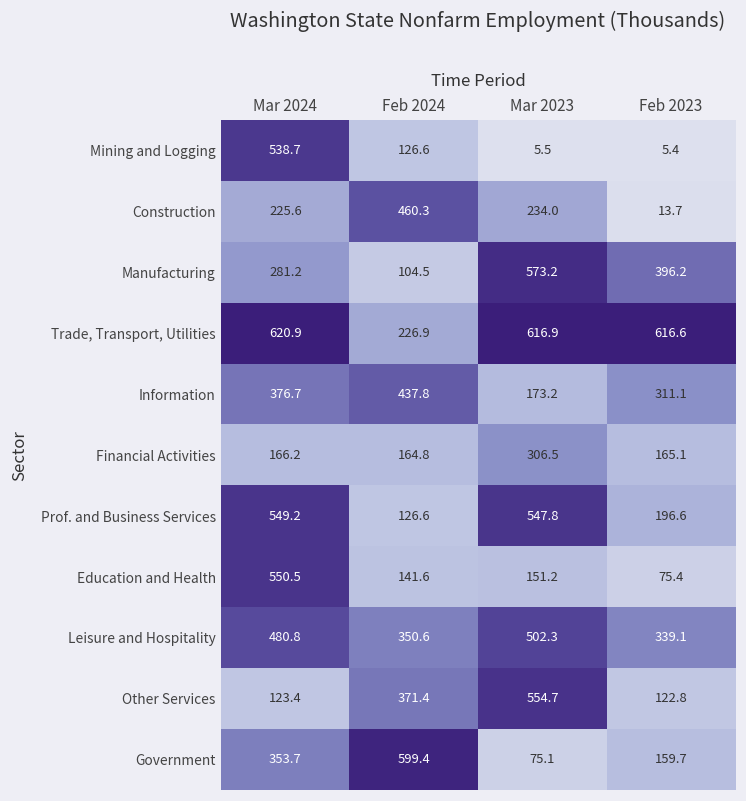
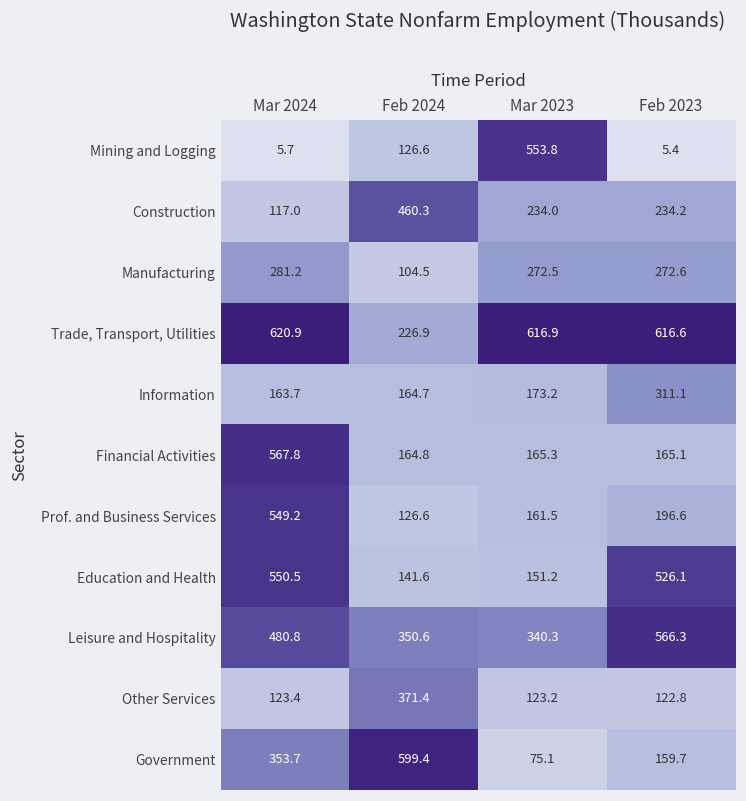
Mining and Logging, Mar 2024: 538.7 -> 5.7
Mining and Logging, Mar 2023: 5.5 -> 553.8
Construction, Mar 2024: 225.6 -> 117.0
Construction, Feb 2023: 13.7 -> 234.2
Manufacturing, Mar 2023: 573.2 -> 272.5
Manufacturing, Feb 2023: 396.2 -> 272.6
Information, Mar 2024: 376.7 -> 163.7
Information, Feb 2024: 437.8 -> 164.7
Financial Activities, Mar 2024: 166.2 -> 567.8
Financial Activities, Mar 2023: 306.5 -> 165.3
Prof. and Business Services, Mar 2023: 547.8 -> 161.5
Education and Health, Feb 2023: 75.4 -> 526.1
Leisure and Hospitality, Mar 2023: 502.3 -> 340.3
Leisure and Hospitality, Feb 2023: 339.1 -> 566.3
Other Services, Mar 2023: 554.7 -> 123.2
